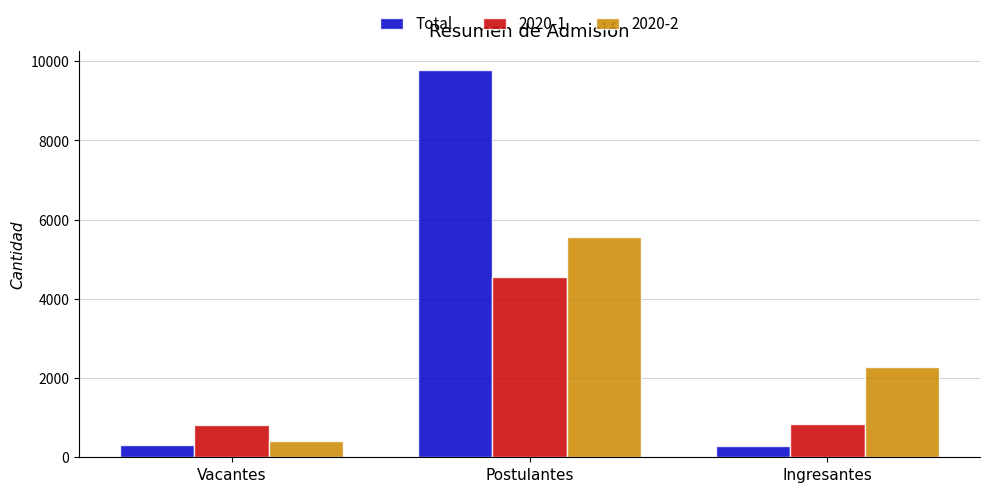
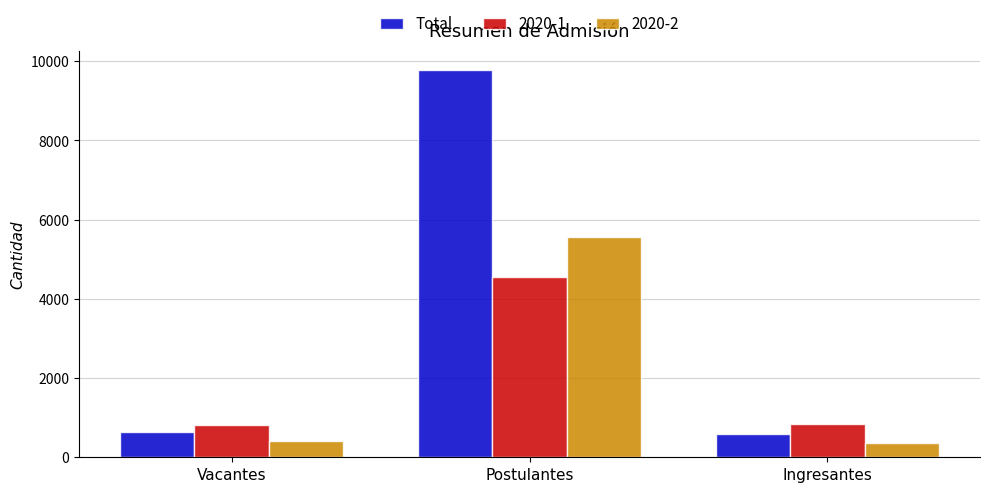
Total, Vacantes: 300 -> 600
Total, Ingresantes: 300 -> 600
2020-2, Ingresantes: 2300 -> 400
